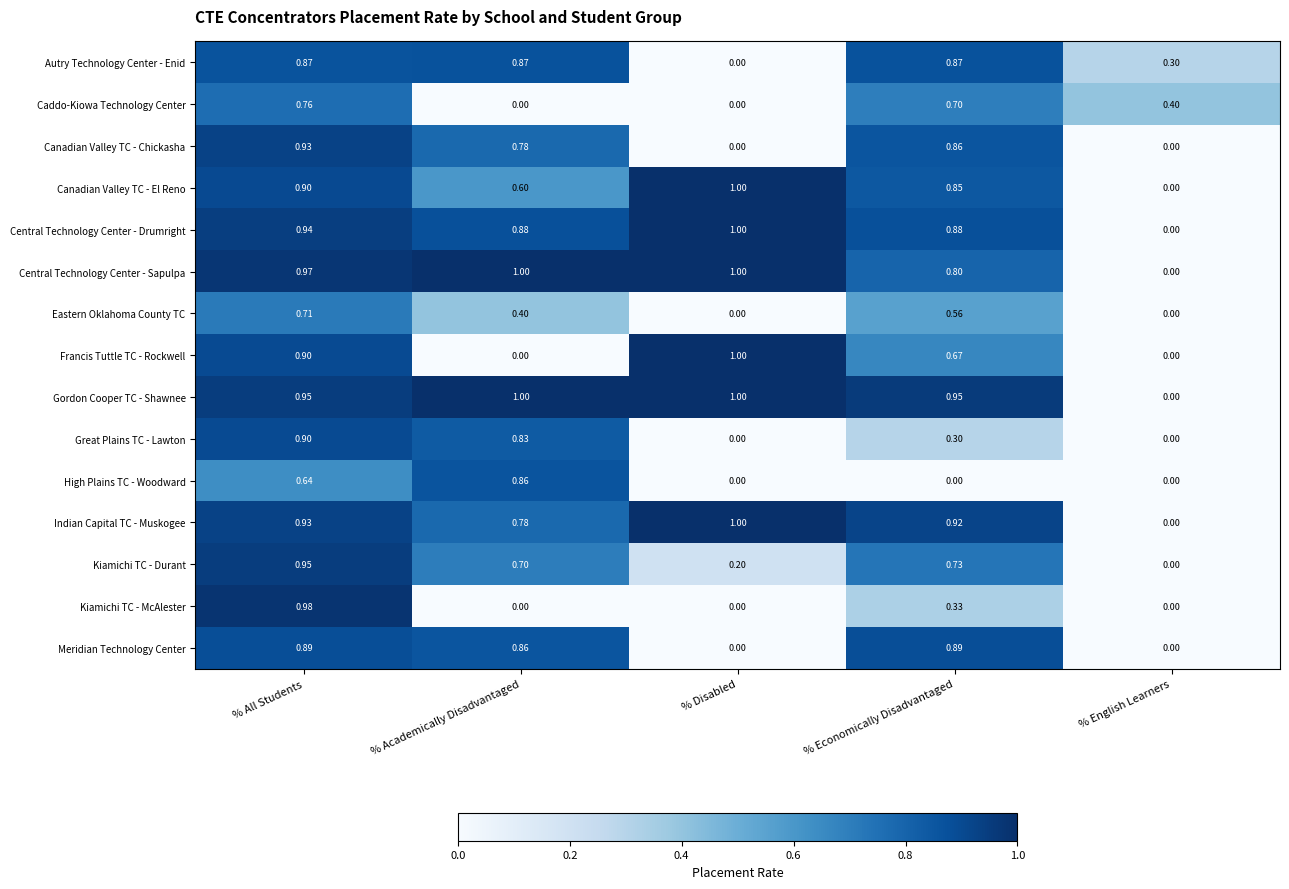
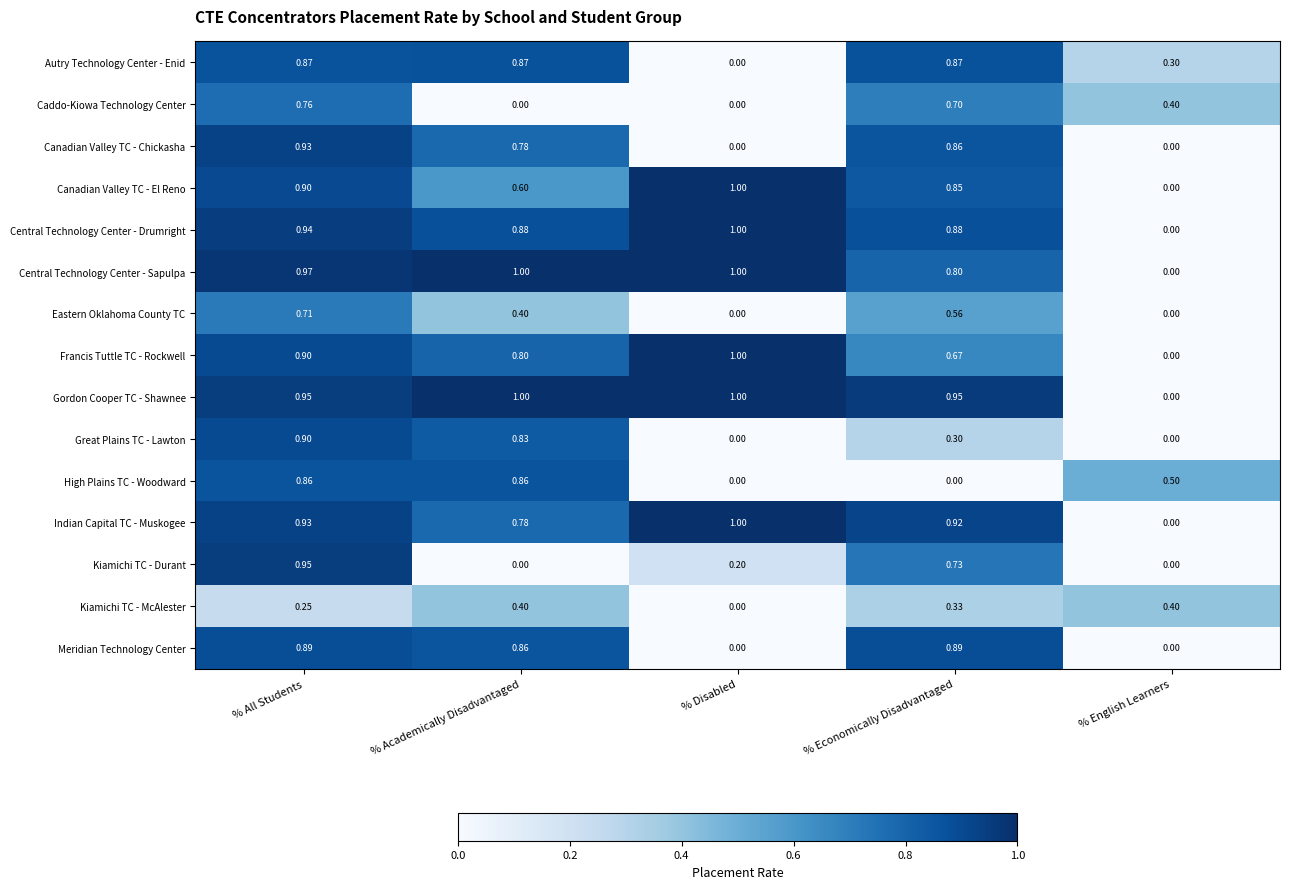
Francis Tuttle TC - Rockwell, % Academically Disadvantaged: 0.00 -> 0.80
High Plains TC - Woodward, % All Students: 0.64 -> 0.86
High Plains TC - Woodward, % English Learners: 0.00 -> 0.50
Kiamichi TC - Durant, % Academically Disadvantaged: 0.70 -> 0.00
Kiamichi TC - McAlester, % All Students: 0.98 -> 0.25
Kiamichi TC - McAlester, % Academically Disadvantaged: 0.00 -> 0.40
Kiamichi TC - McAlester, % English Learners: 0.00 -> 0.40
